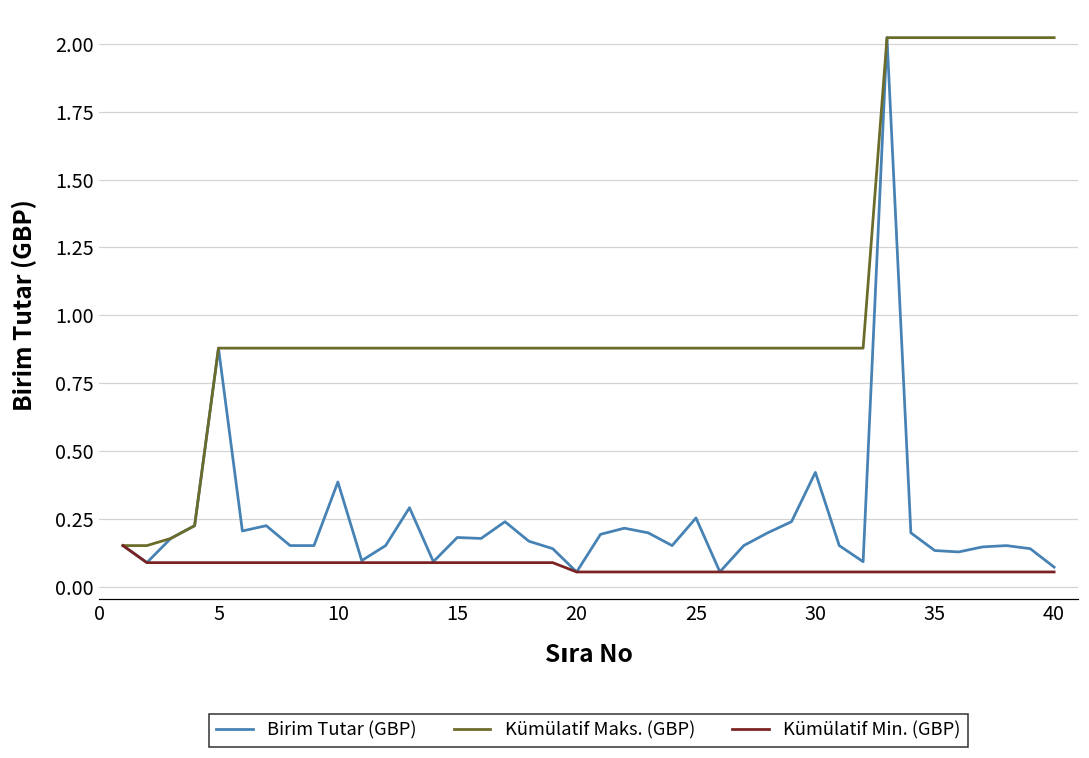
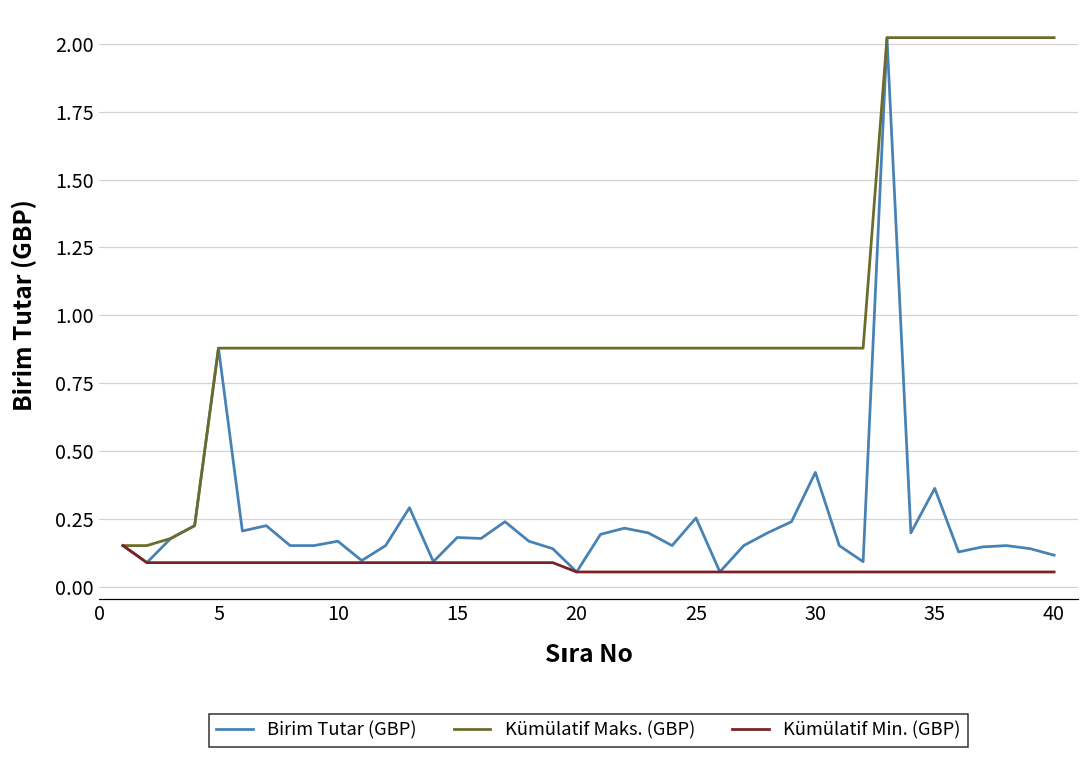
Birim Tutar (GBP), 10: 0.39 -> 0.17
Birim Tutar (GBP), 35: 0.13 -> 0.36
Birim Tutar (GBP), 40: 0.07 -> 0.12
